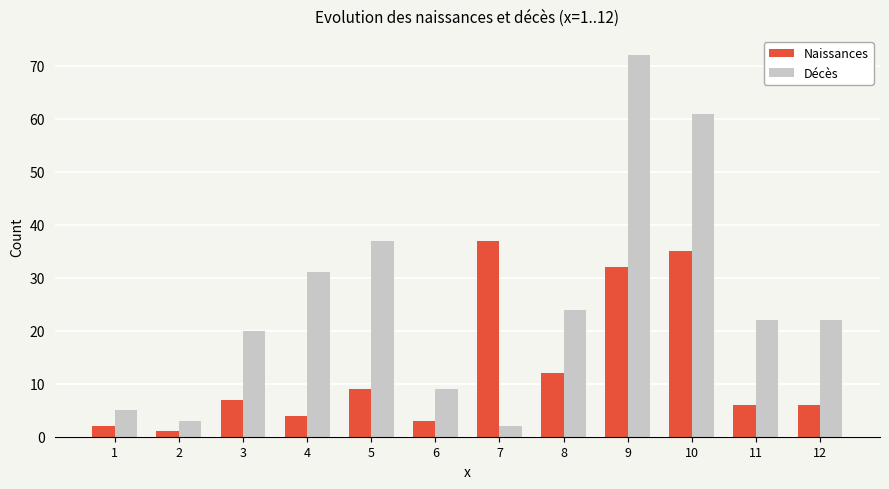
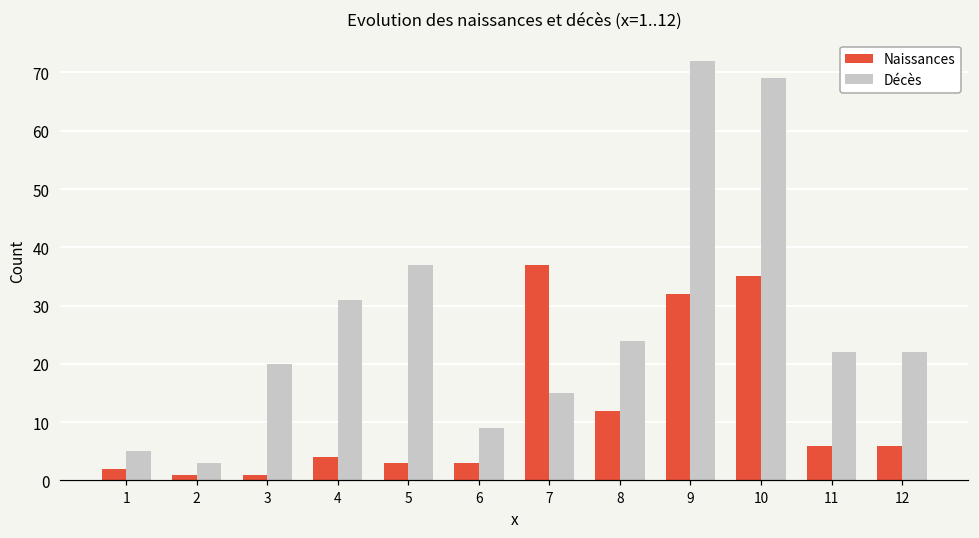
Naissances, 3: 7 -> 1
Naissances, 5: 9 -> 3
Décès, 7: 2 -> 15
Décès, 10: 61 -> 69
